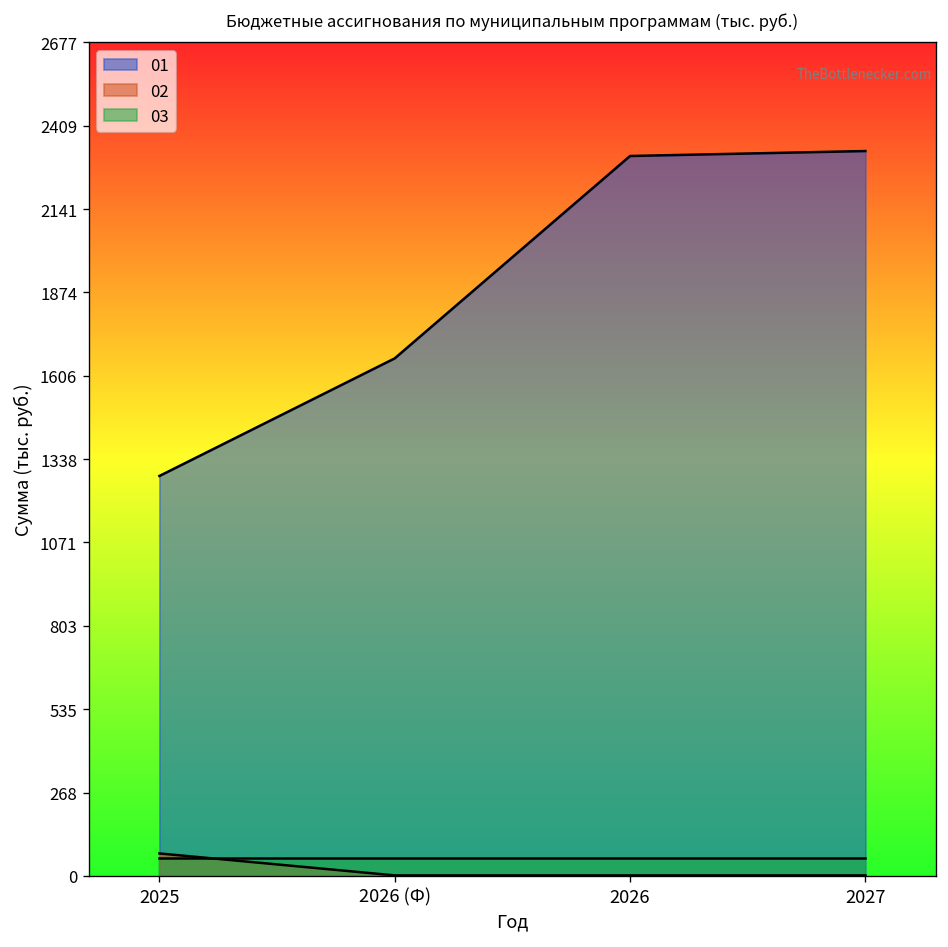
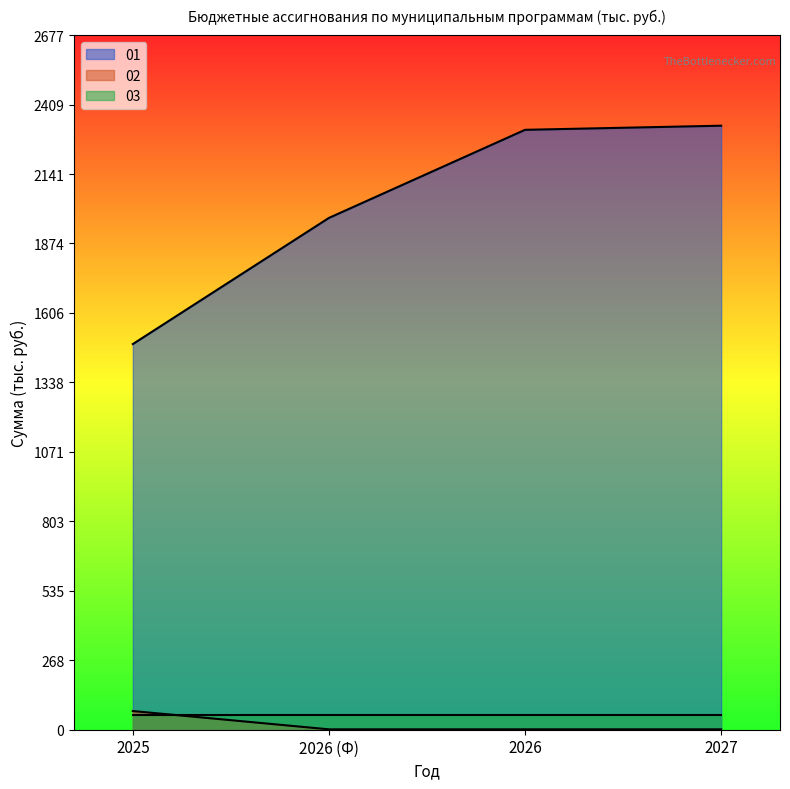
01, 2025: 1280 -> 1490
01, 2026 (Ф): 1660 -> 1970
